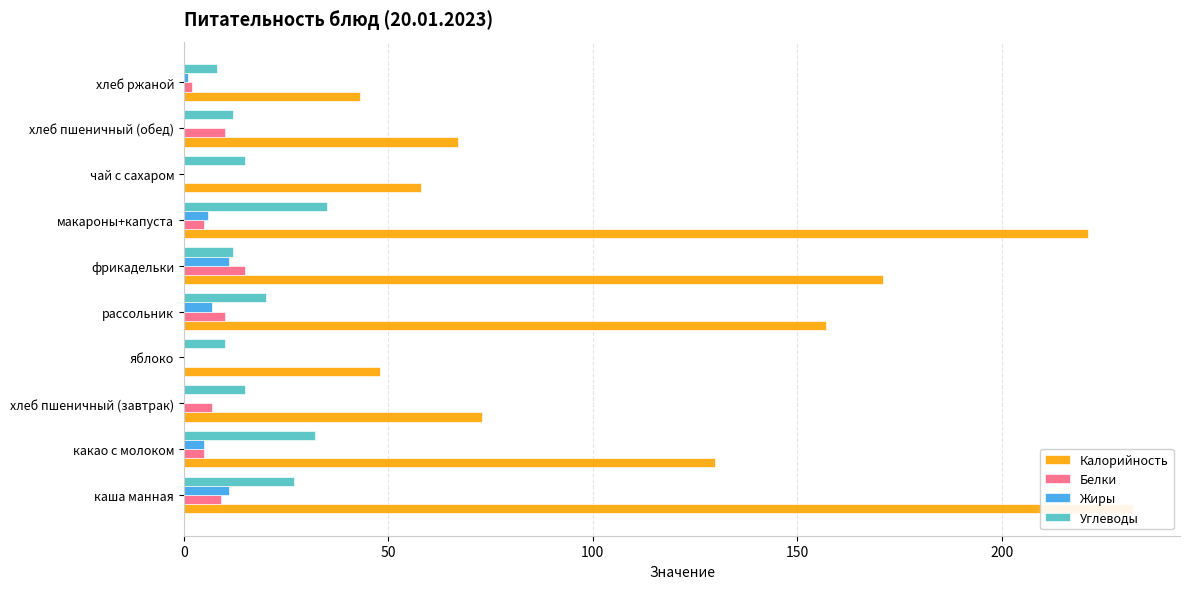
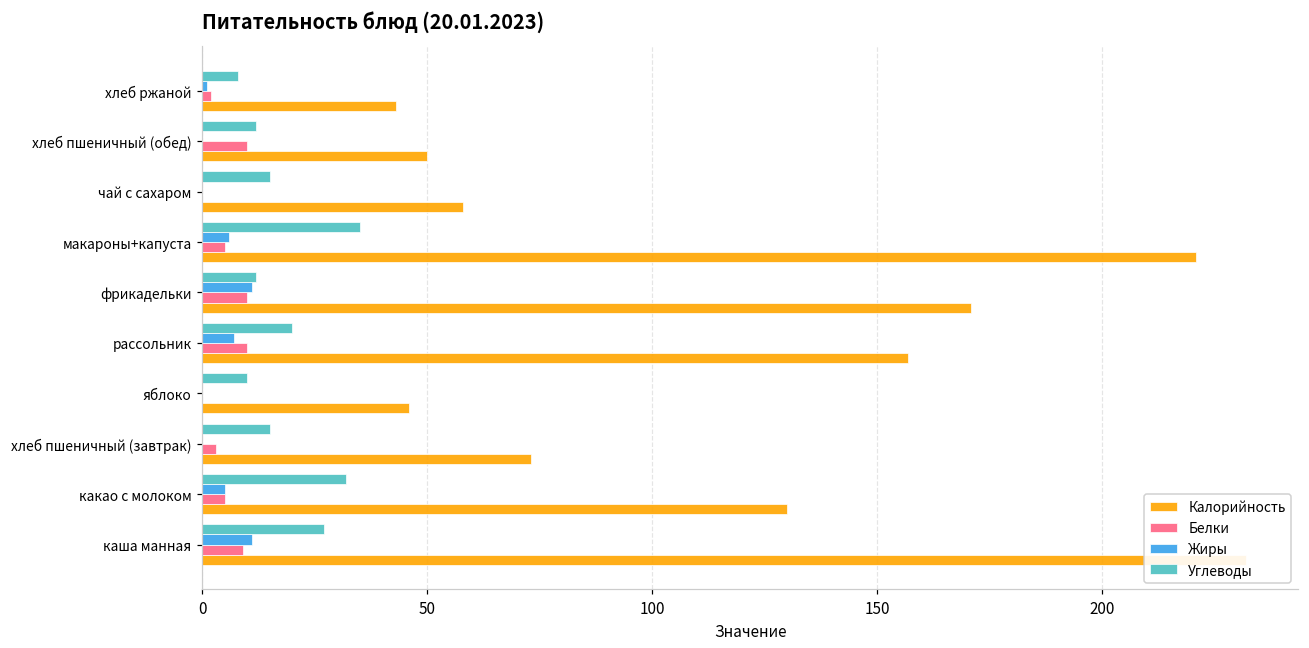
Калорийность, хлеб пшеничный (обед): 67 -> 50
Белки, фрикадельки: 15 -> 10
Калорийность, яблоко: 48 -> 46
Белки, хлеб пшеничный (завтрак): 7 -> 3
